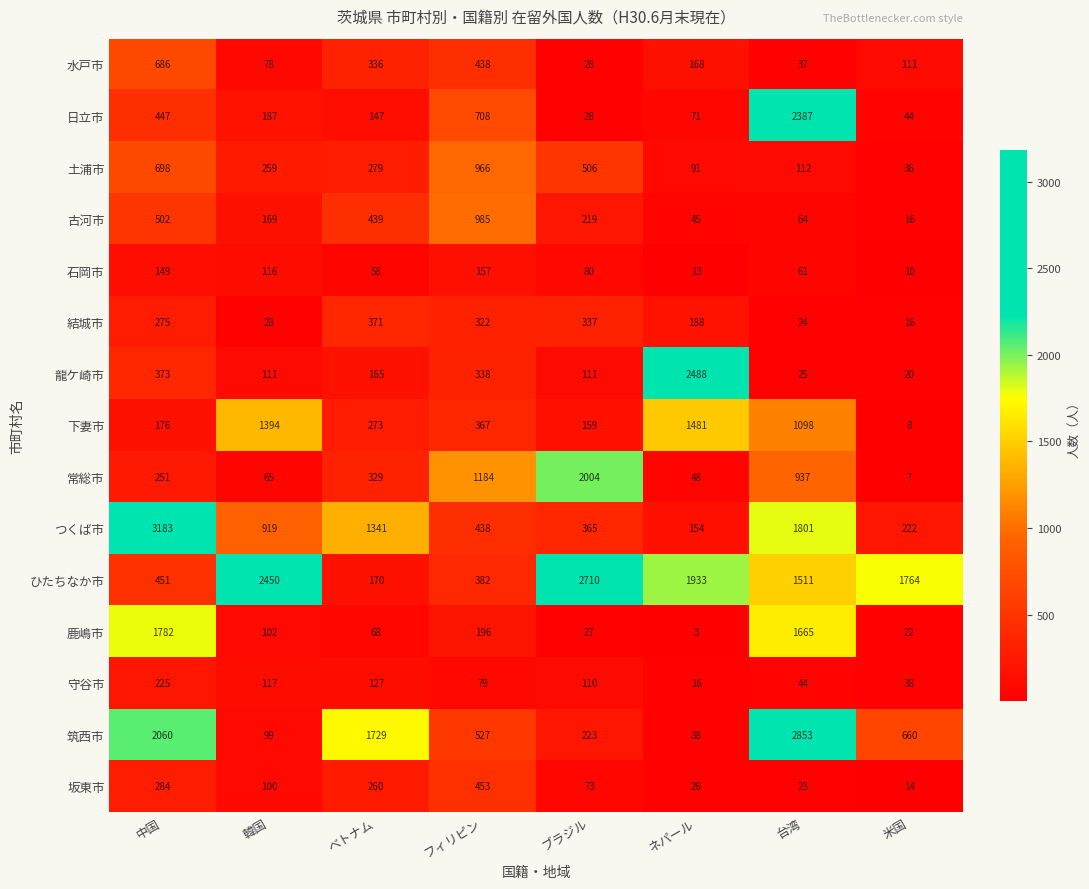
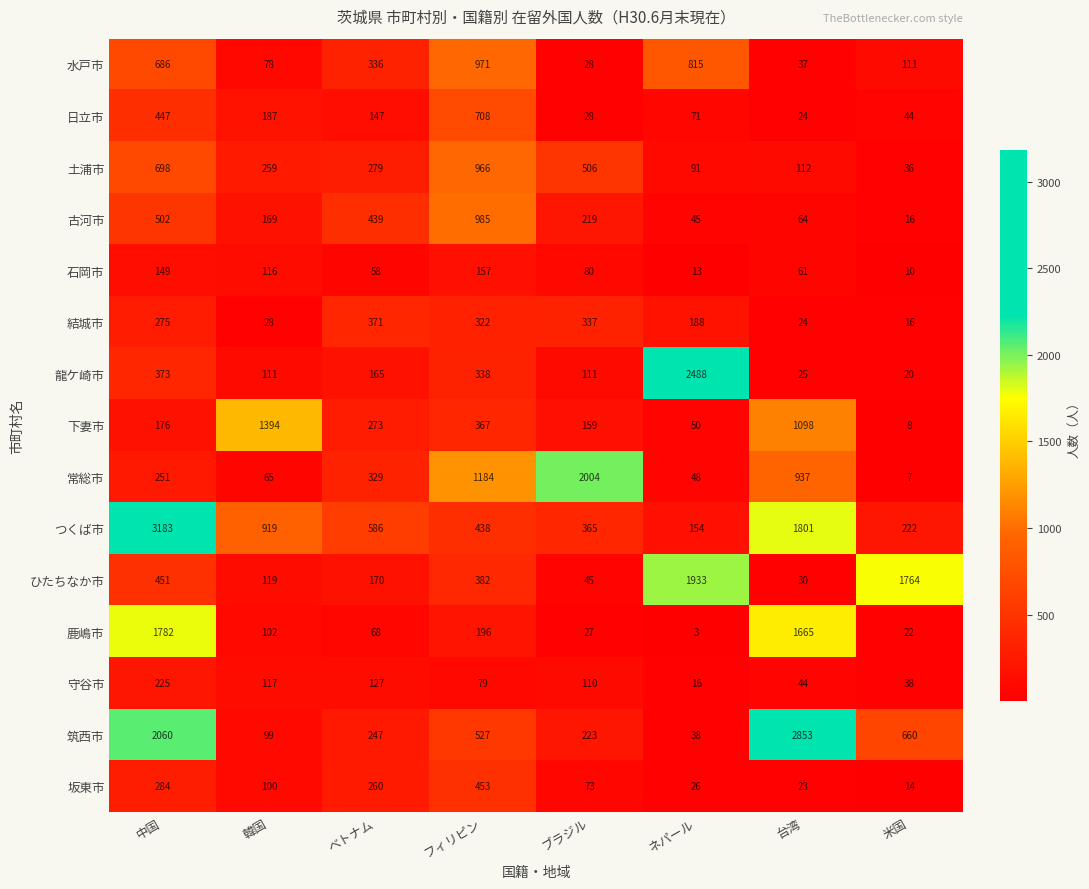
水戸市, フィリピン: 438 -> 971
水戸市, ネパール: 168 -> 815
日立市, 台湾: 2387 -> 24
下妻市, ネパール: 1481 -> 50
つくば市, ベトナム: 1341 -> 586
ひたちなか市, 韓国: 2450 -> 119
ひたちなか市, ブラジル: 2710 -> 45
ひたちなか市, 台湾: 1511 -> 30
筑西市, ベトナム: 1729 -> 247
